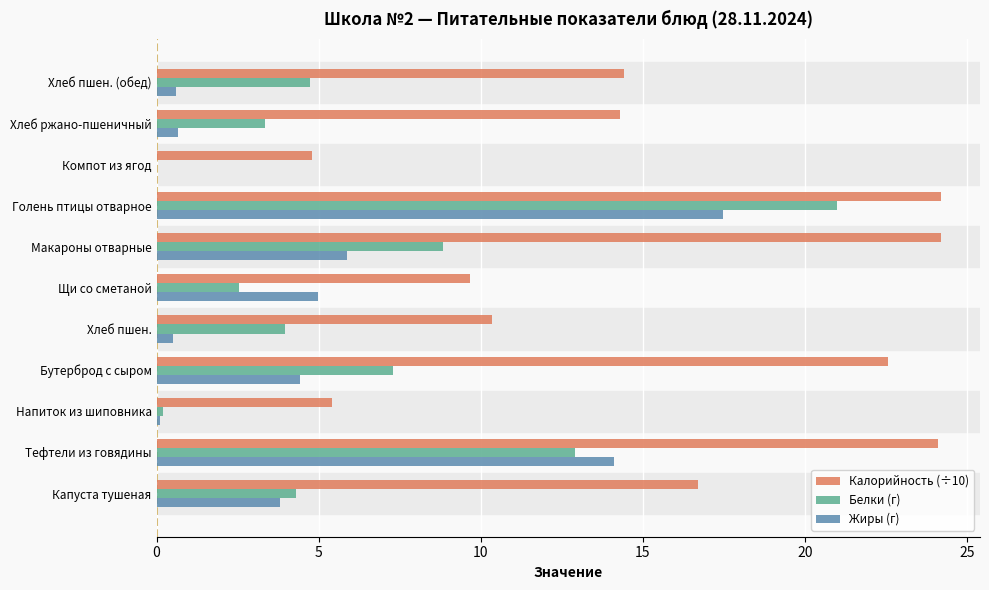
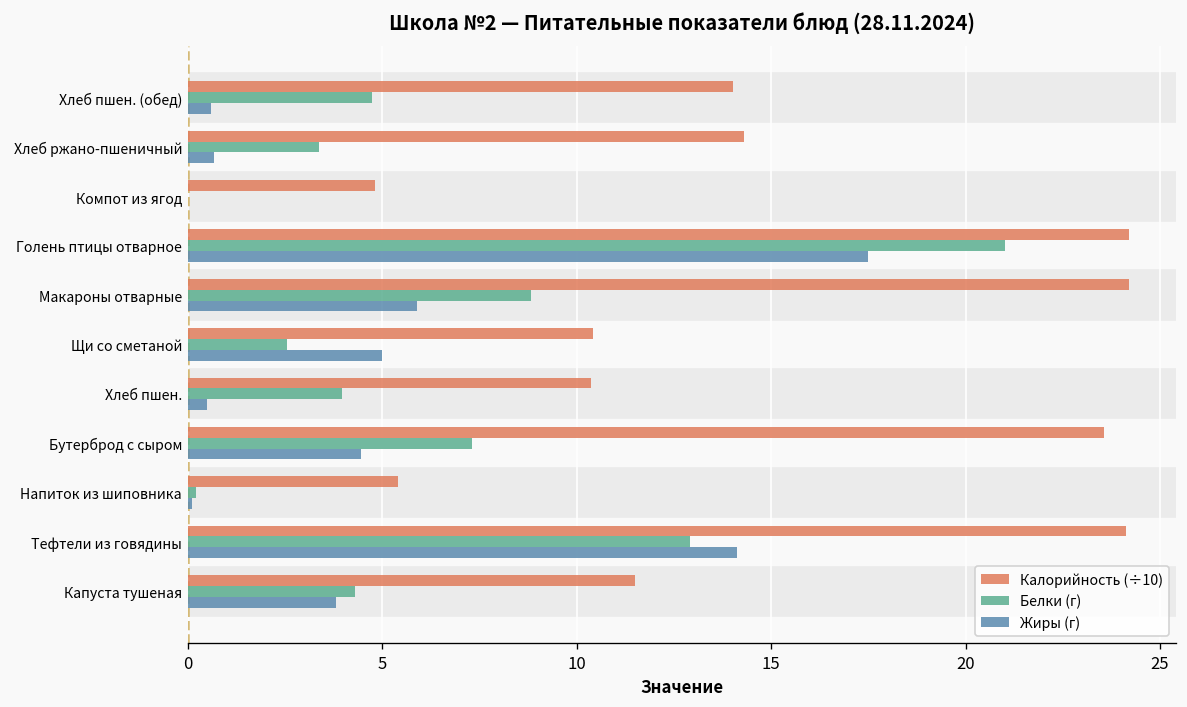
Калорийность (÷10), Хлеб пшен. (обед): 14.4 -> 14.0
Калорийность (÷10), Щи со сметаной: 9.7 -> 10.4
Калорийность (÷10), Бутерброд с сыром: 22.6 -> 23.6
Калорийность (÷10), Капуста тушеная: 16.7 -> 11.5
